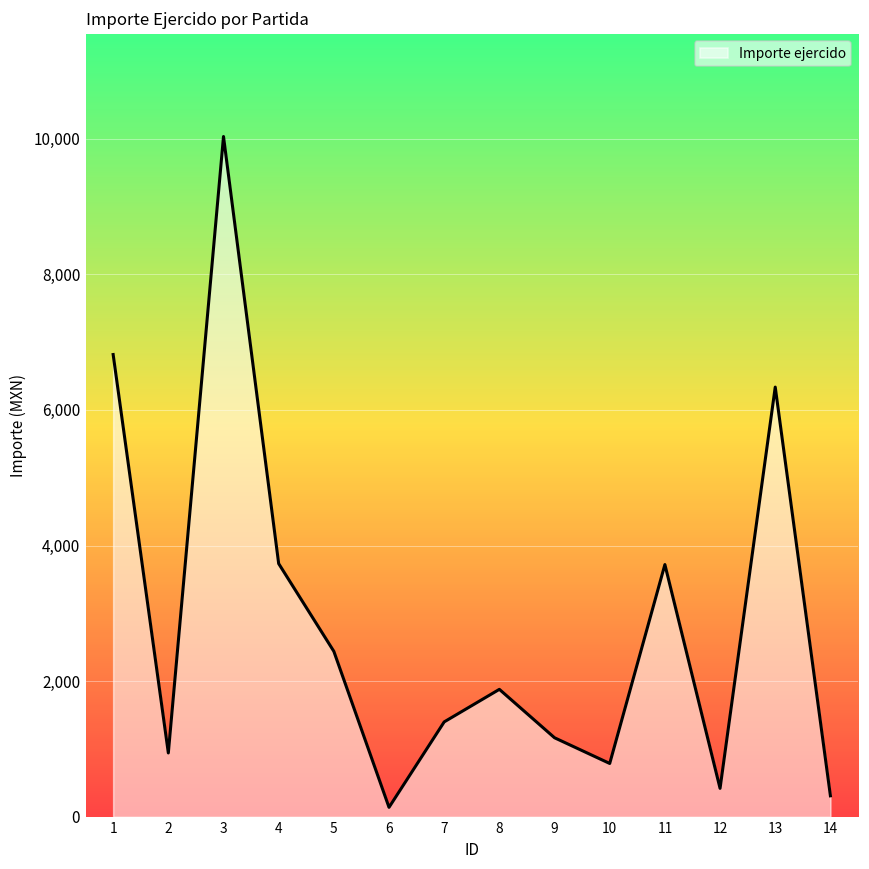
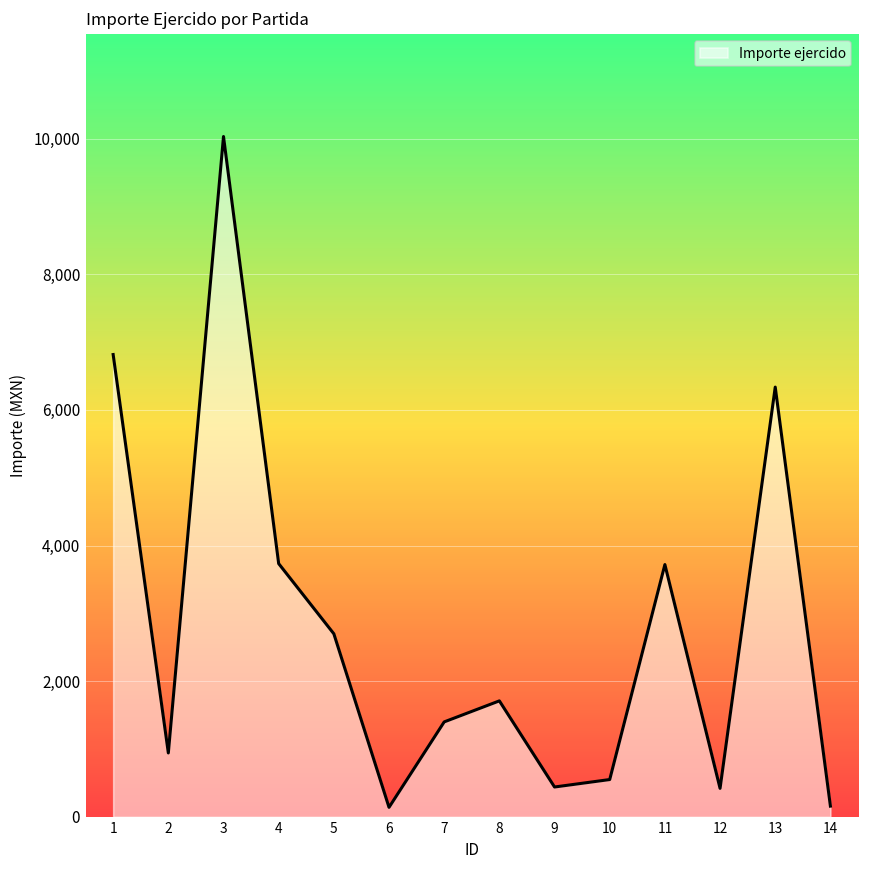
5: 2,400 -> 2,700
8: 1,900 -> 1,700
9: 1,200 -> 400
10: 800 -> 600
14: 300 -> 200
